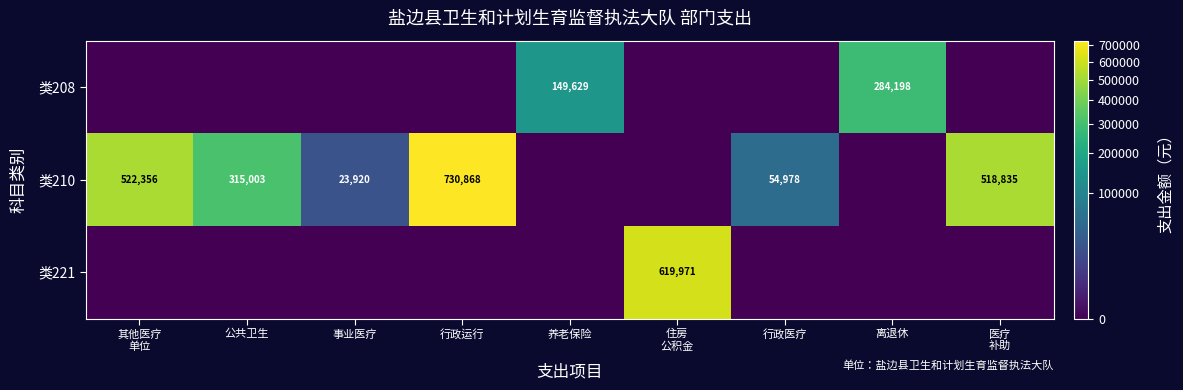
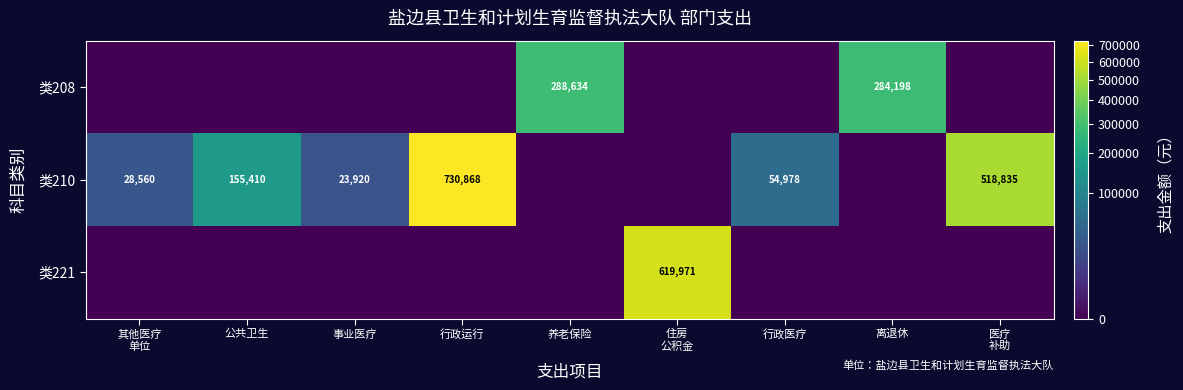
类208, 养老保险: 149,629 -> 288,634
类210, 其他医疗 单位: 522,356 -> 28,560
类210, 公共卫生: 315,003 -> 155,410
